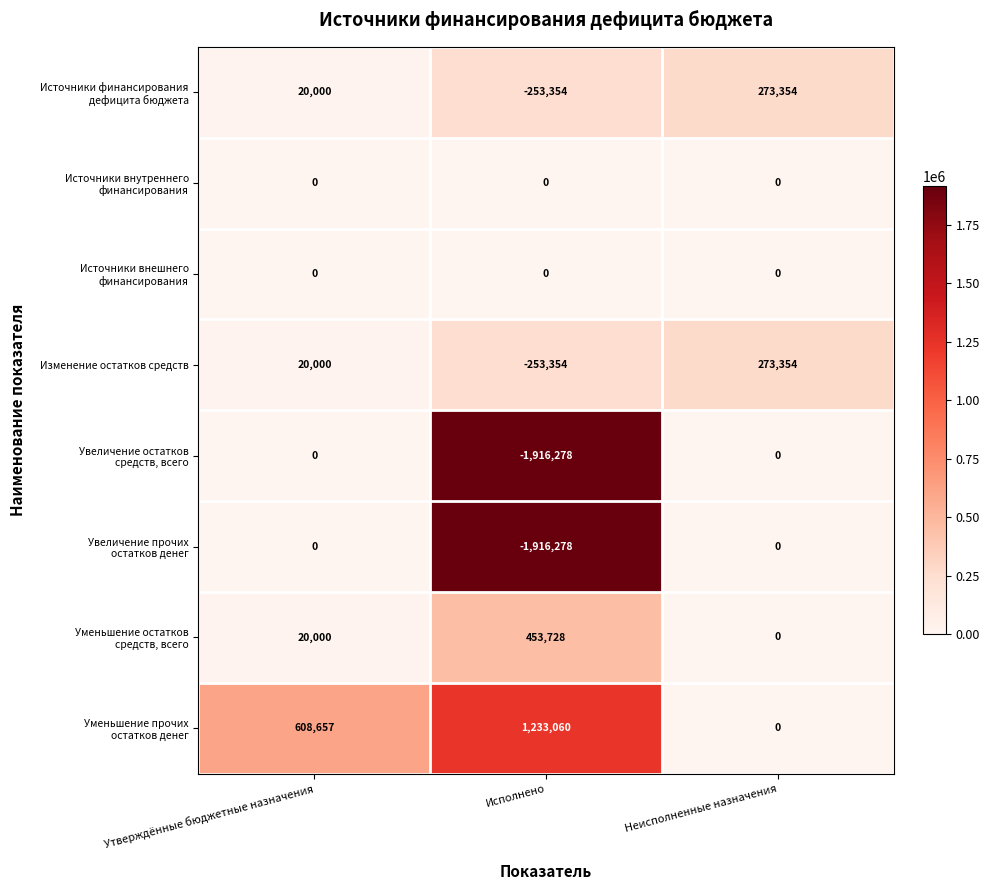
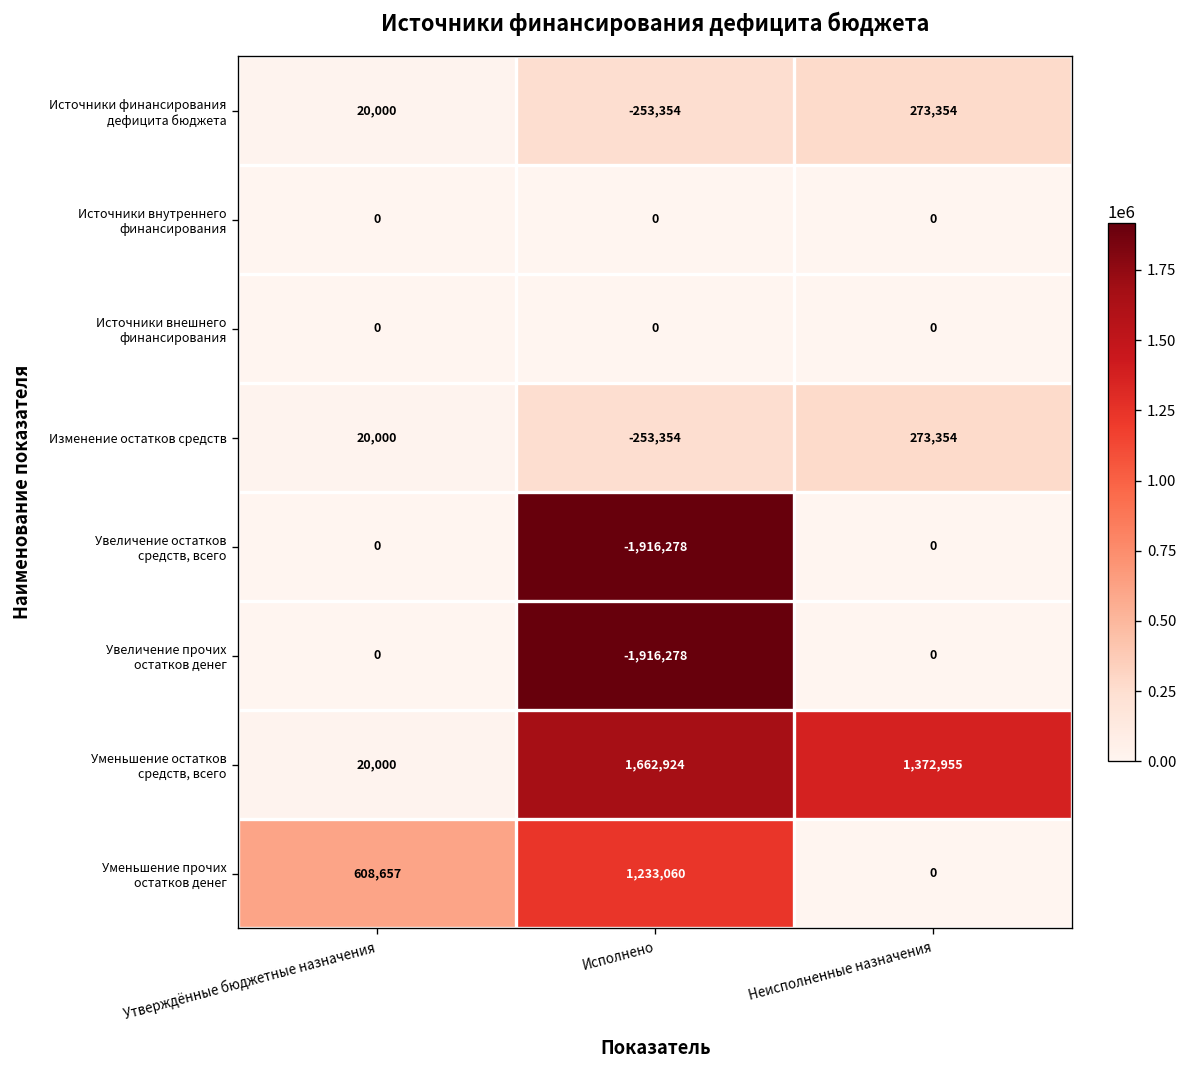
Уменьшение остатков средств, всего, Исполнено: 453,728 -> 1,662,924
Уменьшение остатков средств, всего, Неисполненные назначения: 0 -> 1,372,955
